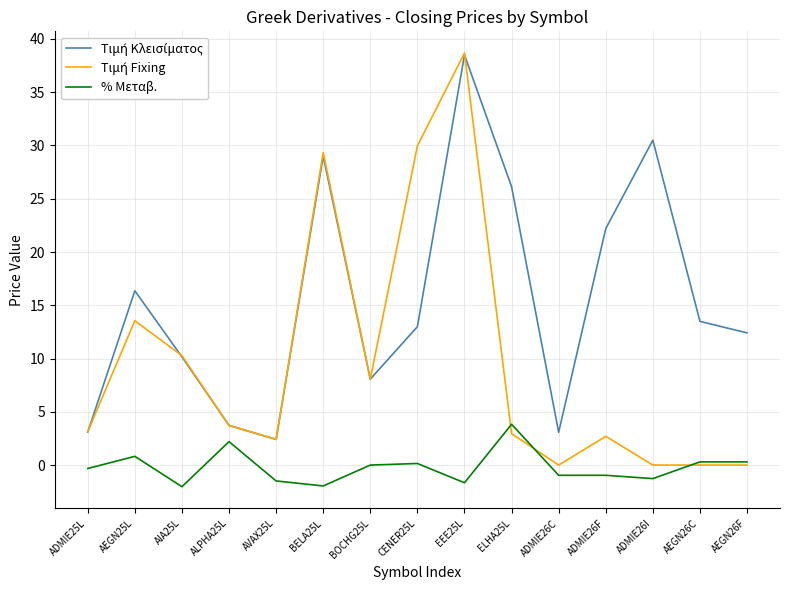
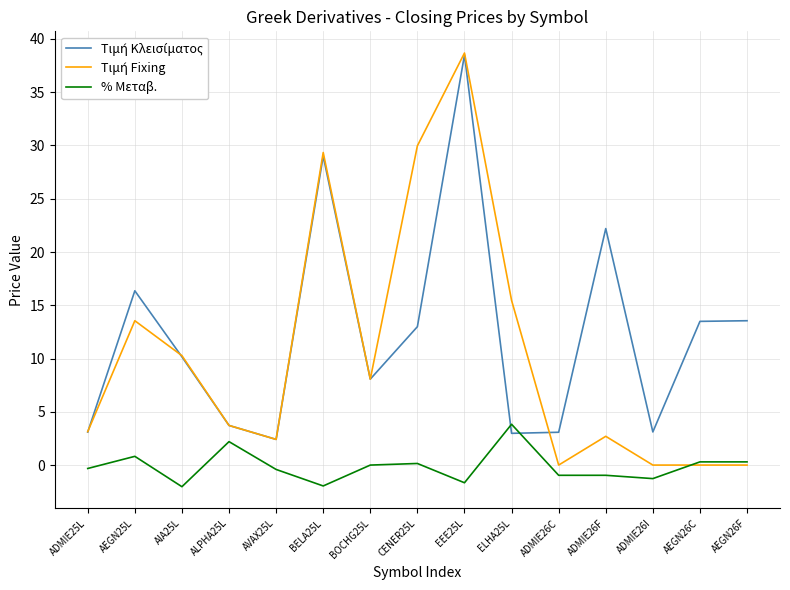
% Μεταβ., AVAX25L: -1.5 -> -0.4
Τιμή Κλεισίματος, ELHA25L: 26.1 -> 3.0
Τιμή Fixing, ELHA25L: 3.0 -> 15.5
Τιμή Κλεισίματος, ADMIE26I: 30.5 -> 3.1
Τιμή Κλεισίματος, AEGN26F: 12.4 -> 13.6
